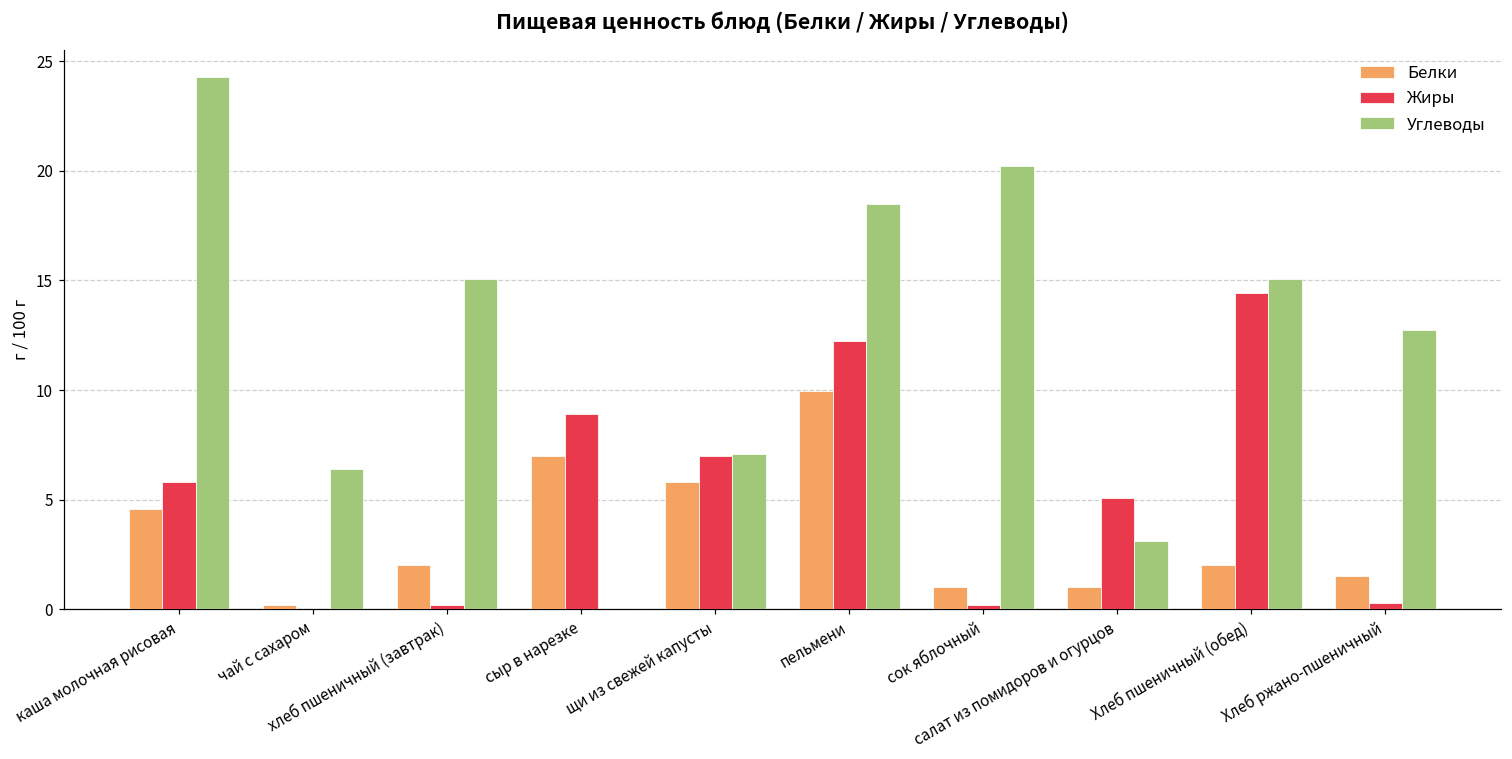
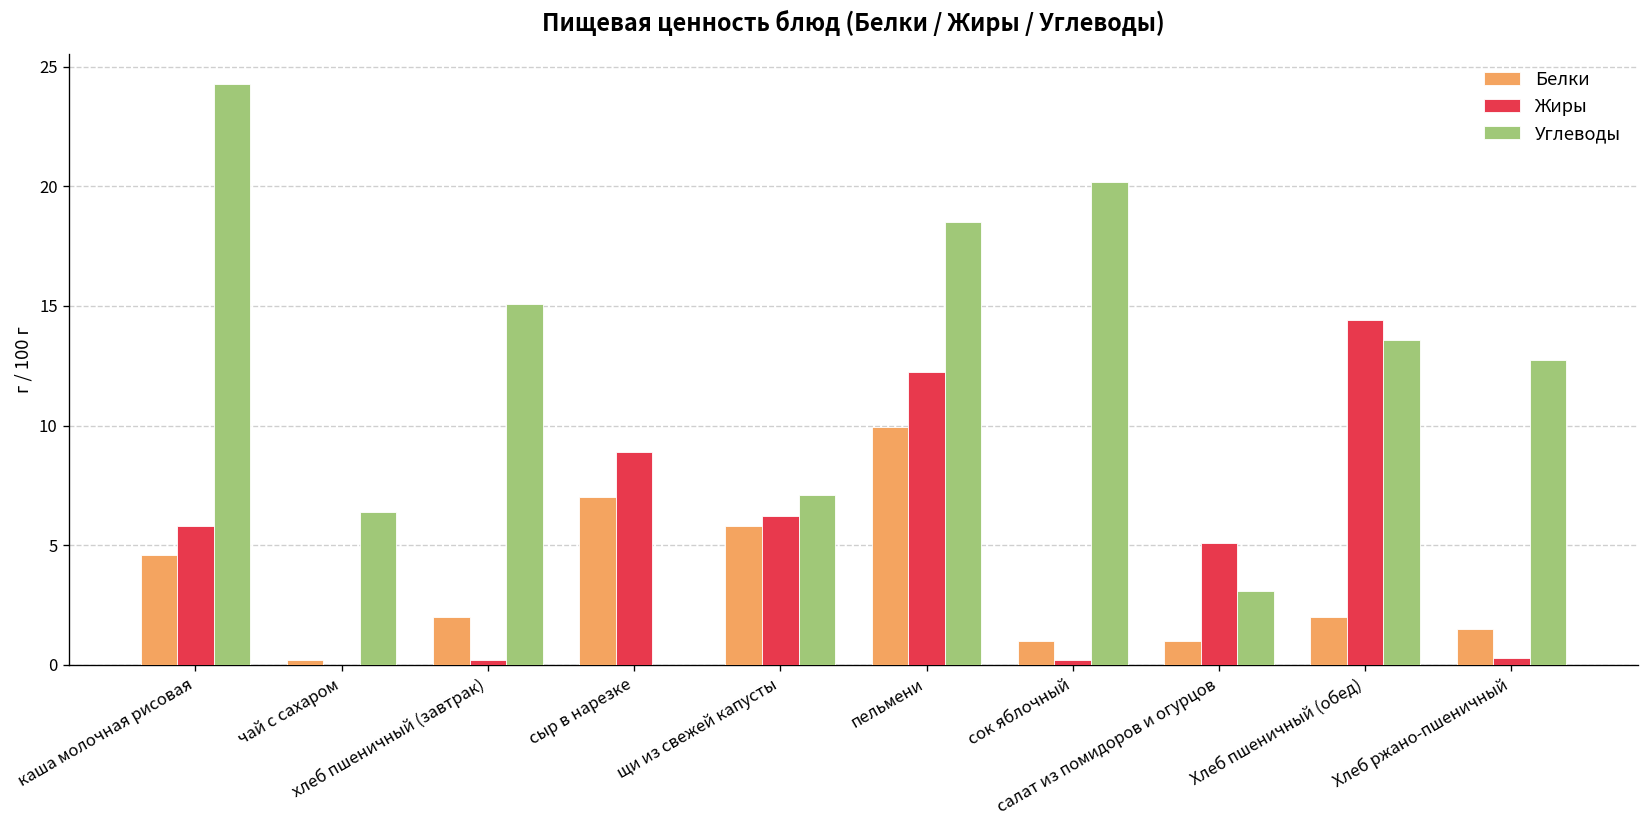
Жиры, щи из свежей капусты: 7.0 -> 6.2
Углеводы, Хлеб пшеничный (обед): 15.1 -> 13.6
